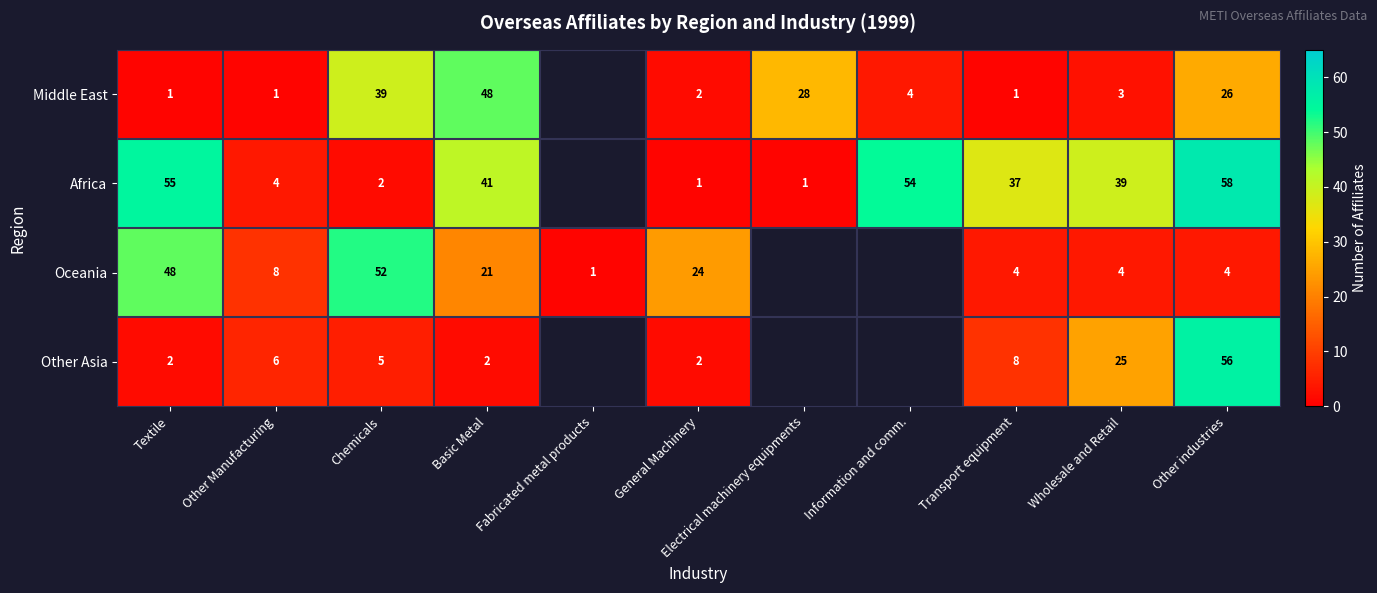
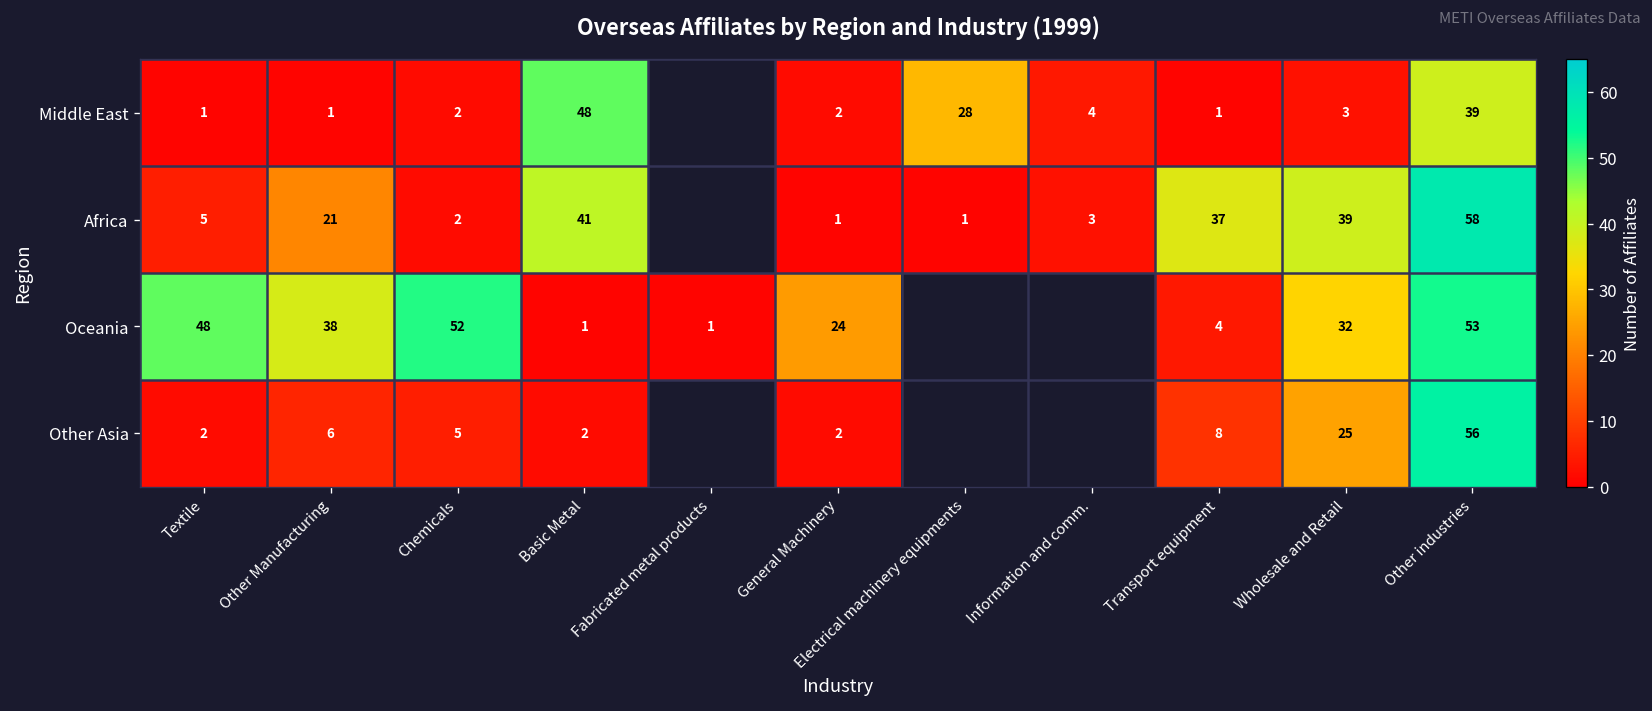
Middle East, Chemicals: 39 -> 2
Middle East, Other industries: 26 -> 39
Africa, Textile: 55 -> 5
Africa, Other Manufacturing: 4 -> 21
Africa, Information and comm.: 54 -> 3
Oceania, Other Manufacturing: 8 -> 38
Oceania, Basic Metal: 21 -> 1
Oceania, Wholesale and Retail: 4 -> 32
Oceania, Other industries: 4 -> 53
